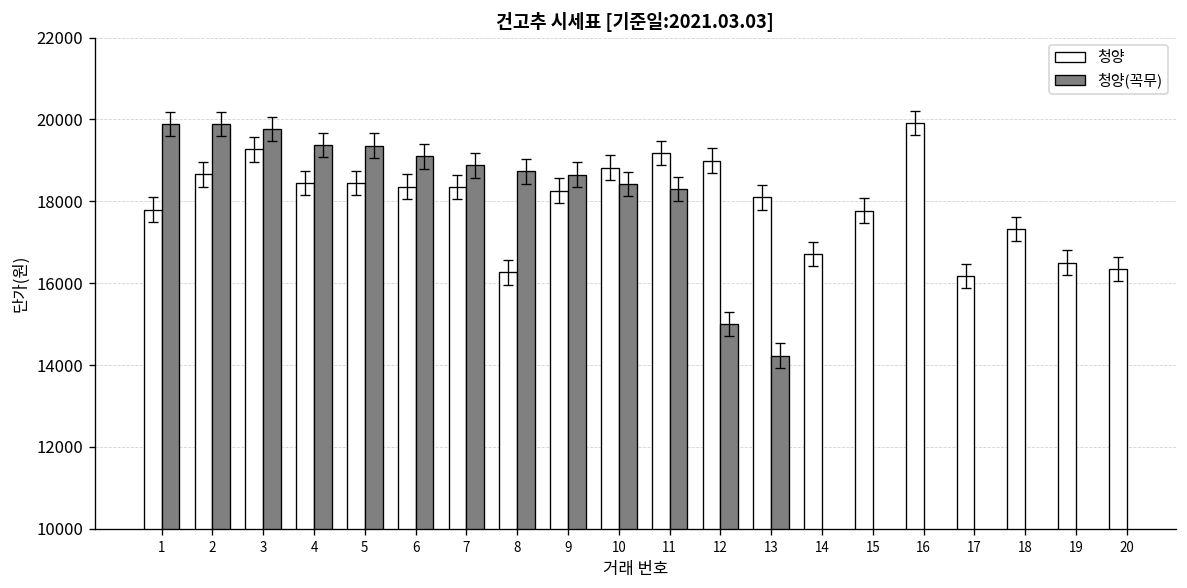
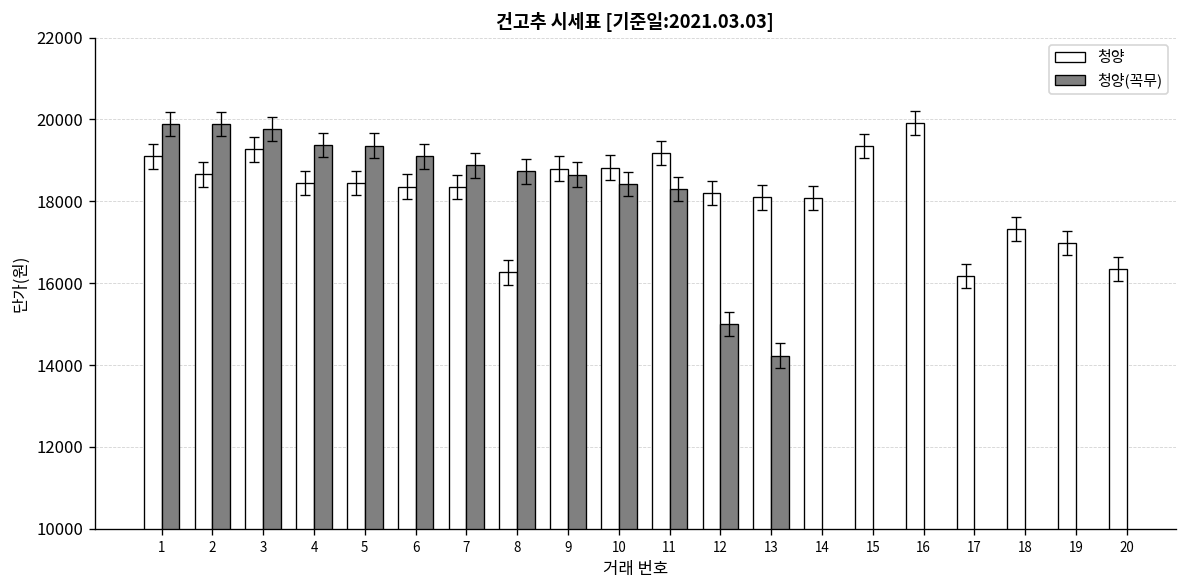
청양, 1: 17800 -> 19100
청양, 9: 18300 -> 18800
청양, 12: 19000 -> 18200
청양, 14: 16700 -> 18100
청양, 15: 17800 -> 19400
청양, 19: 16500 -> 17000
